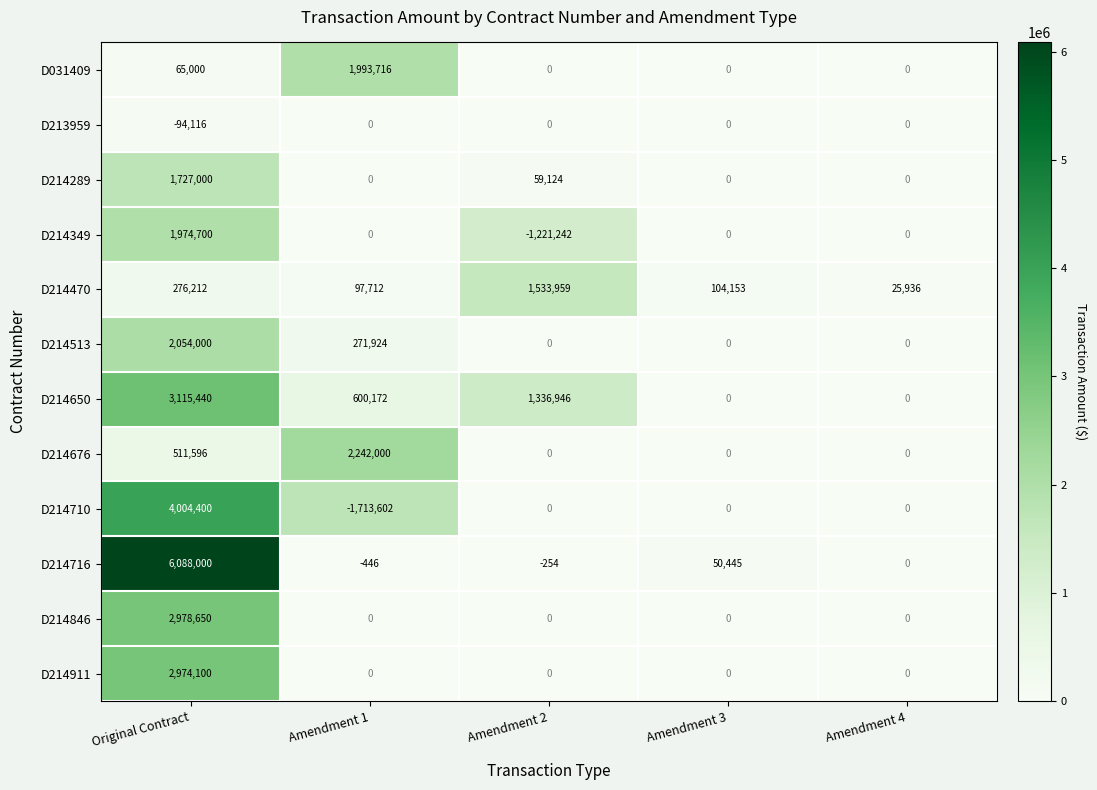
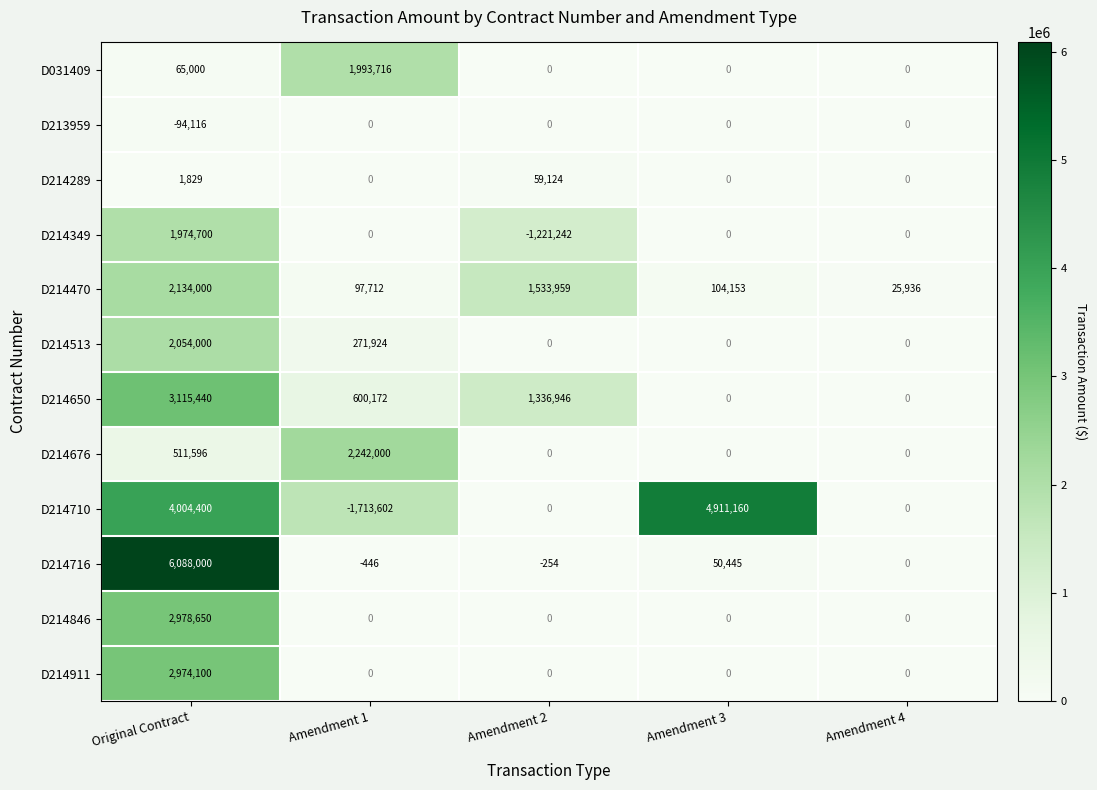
D214289, Original Contract: 1,727,000 -> 1,829
D214470, Original Contract: 276,212 -> 2,134,000
D214710, Amendment 3: 0 -> 4,911,160
